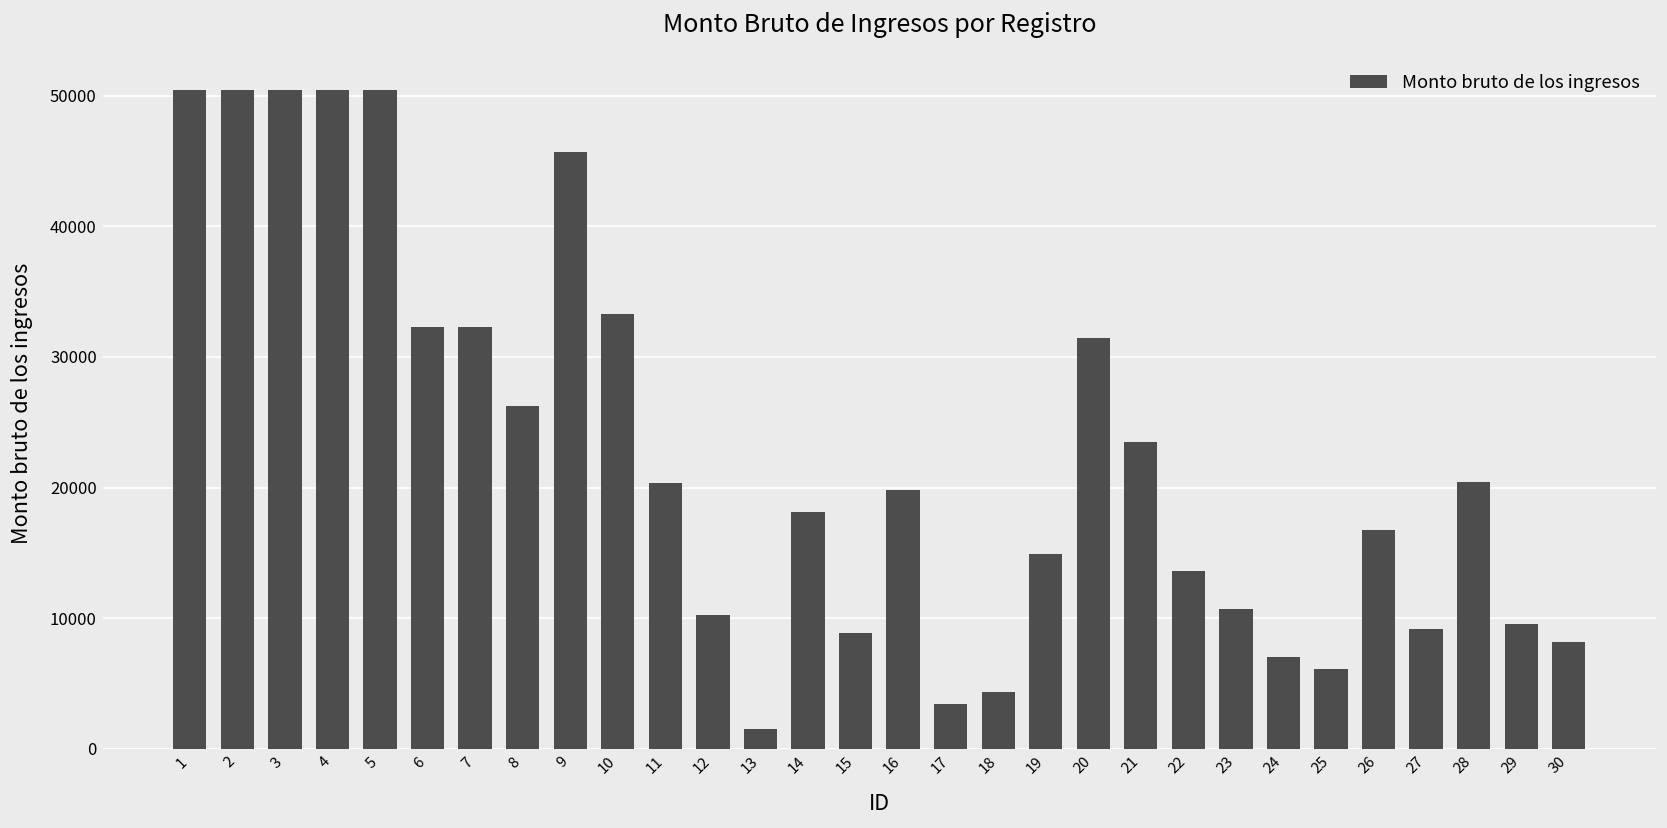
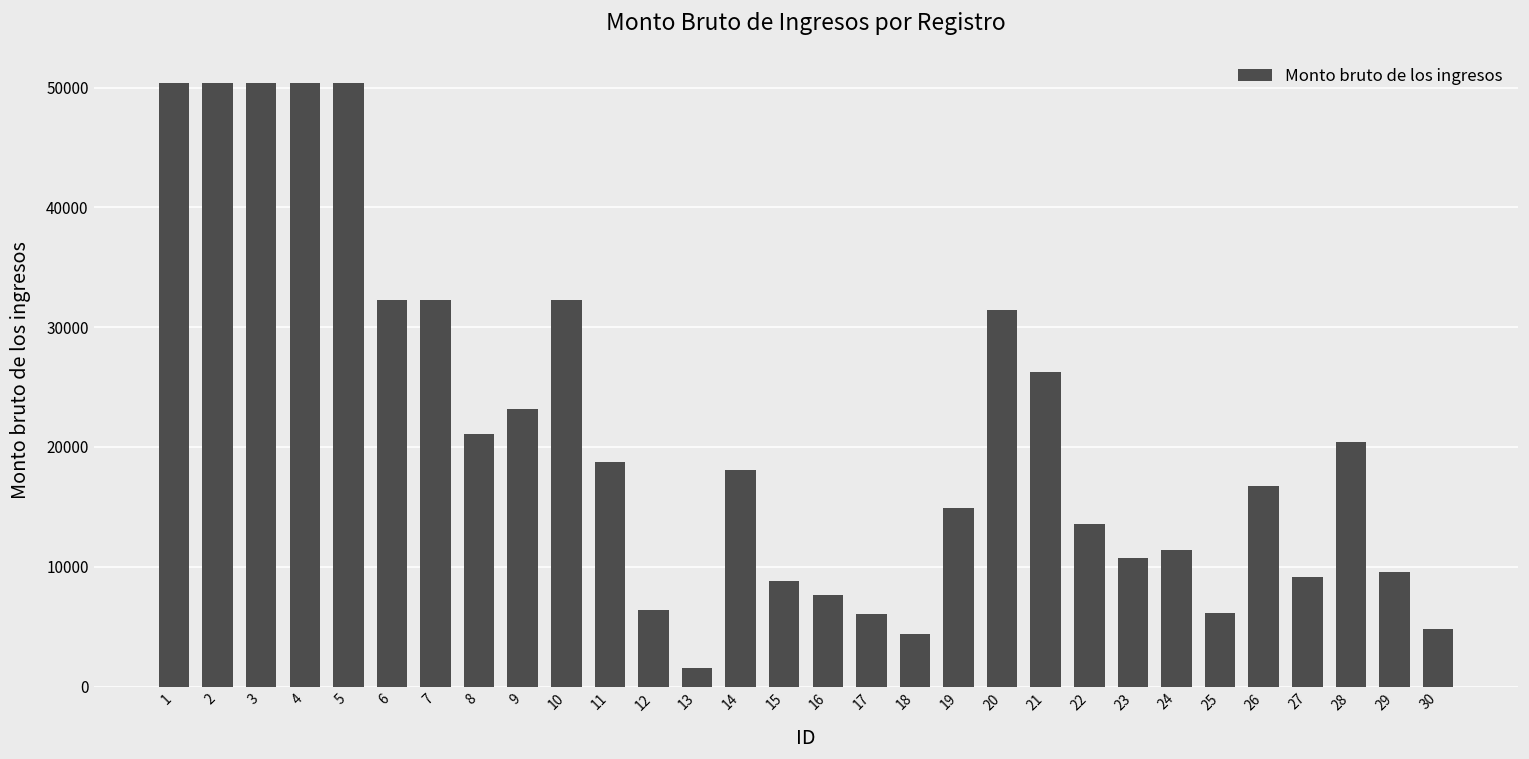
8: 26300 -> 21100
9: 45700 -> 23200
10: 33300 -> 32300
11: 20400 -> 18800
12: 10300 -> 6400
16: 19800 -> 7700
17: 3400 -> 6000
21: 23500 -> 26300
24: 7000 -> 11400
30: 8200 -> 4800
